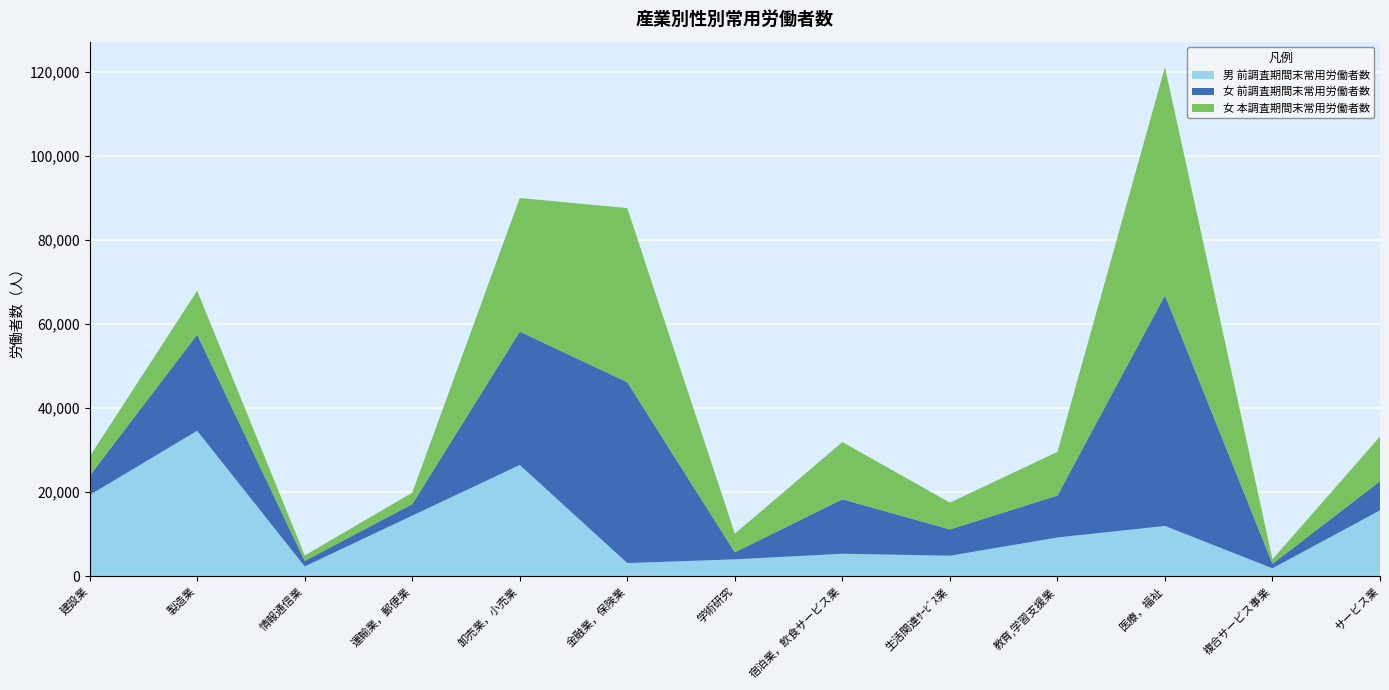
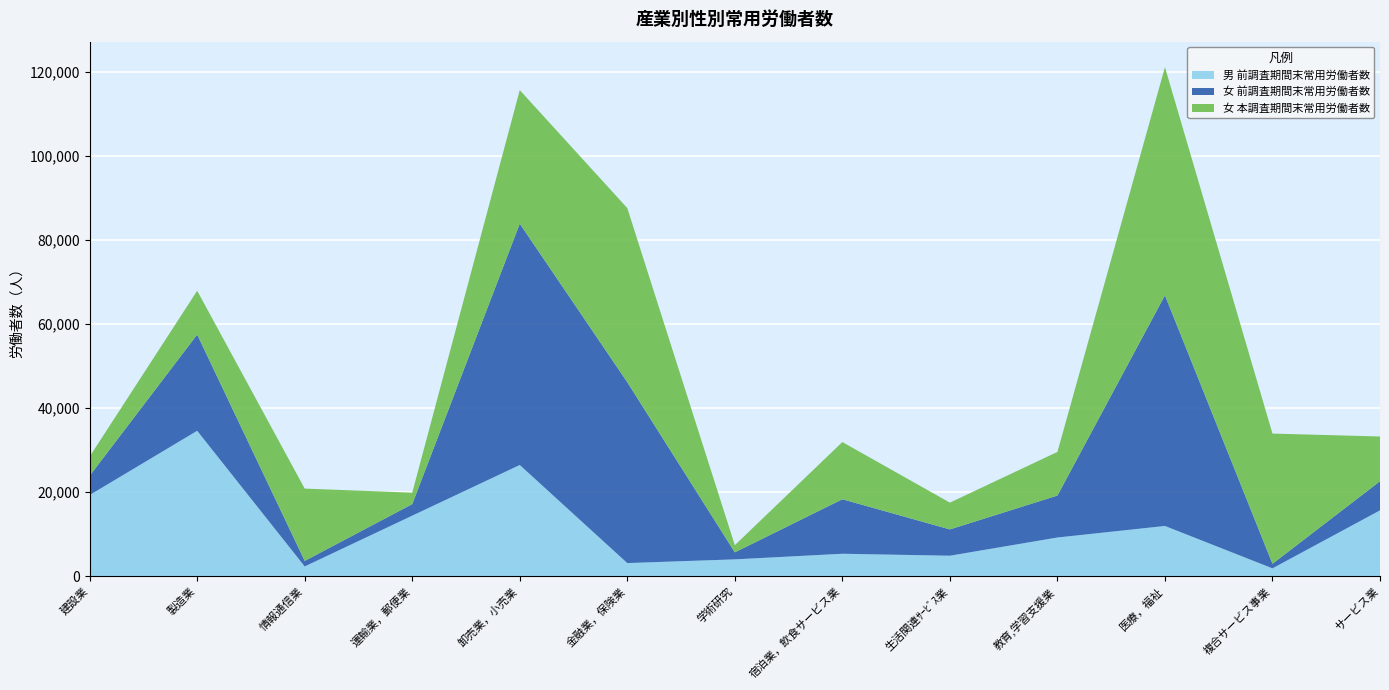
女 本調査期間末常用労働者数, 情報通信業: 1,000 -> 17,000
女 前調査期間末常用労働者数, 卸売業，小売業: 32,000 -> 57,000
女 本調査期間末常用労働者数, 学術研究: 4,000 -> 2,000
女 本調査期間末常用労働者数, 複合サービス事業: 1,000 -> 31,000
